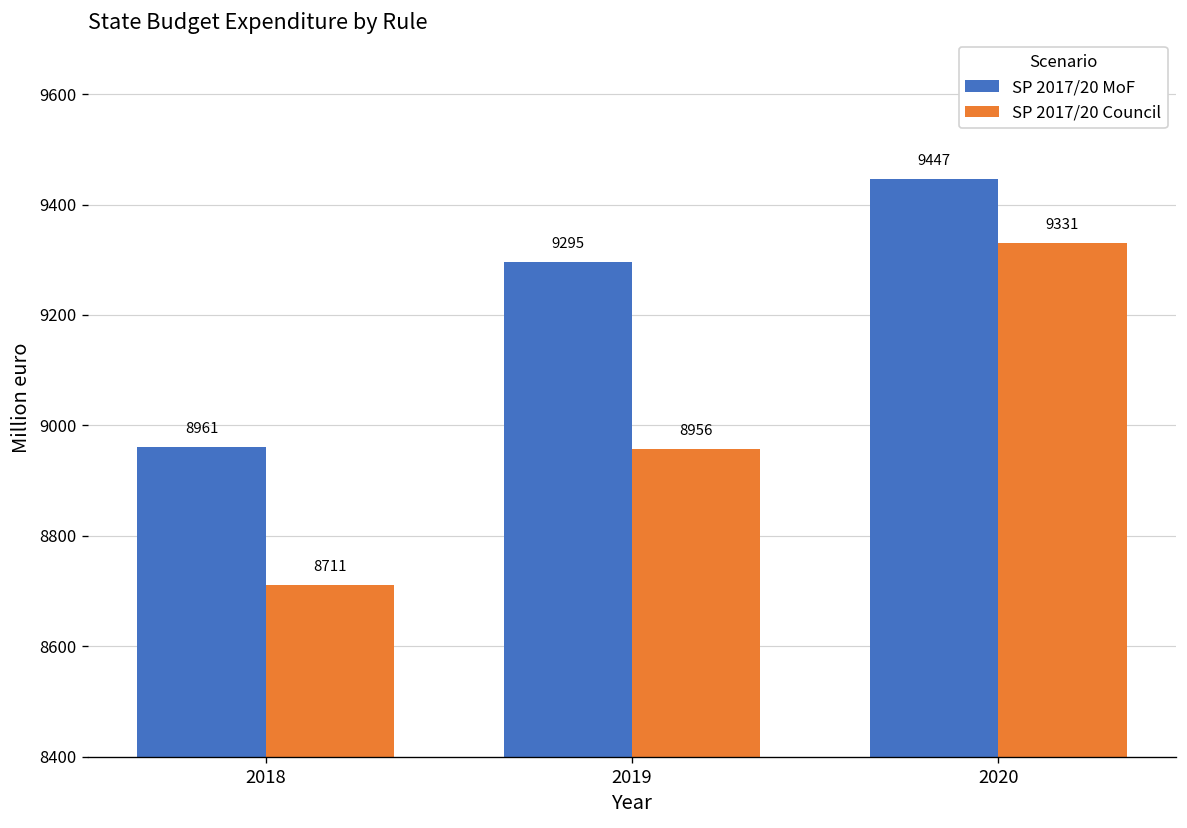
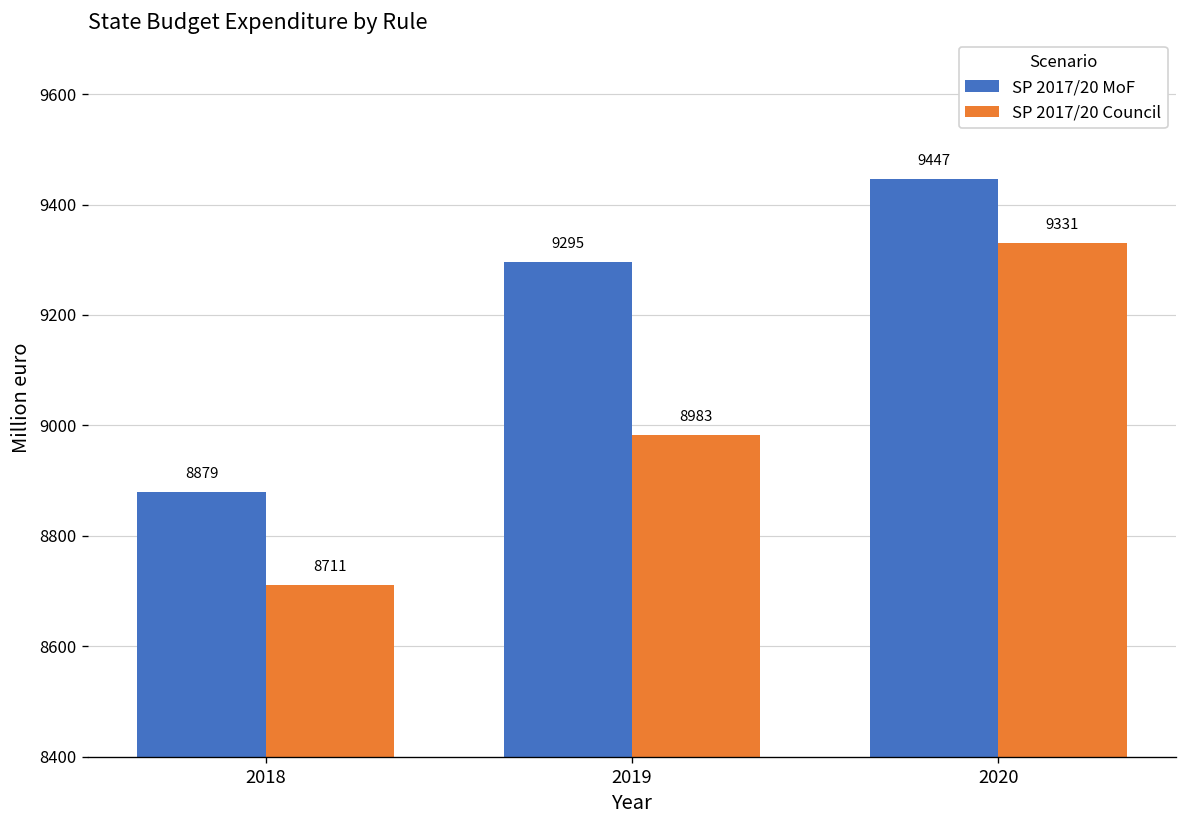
SP 2017/20 MoF, 2018: 8961 -> 8879
SP 2017/20 Council, 2019: 8956 -> 8983
